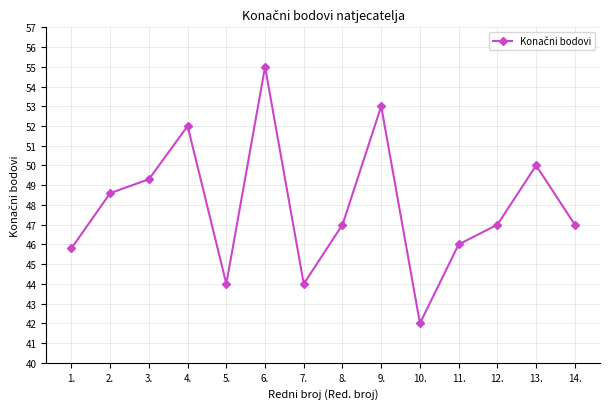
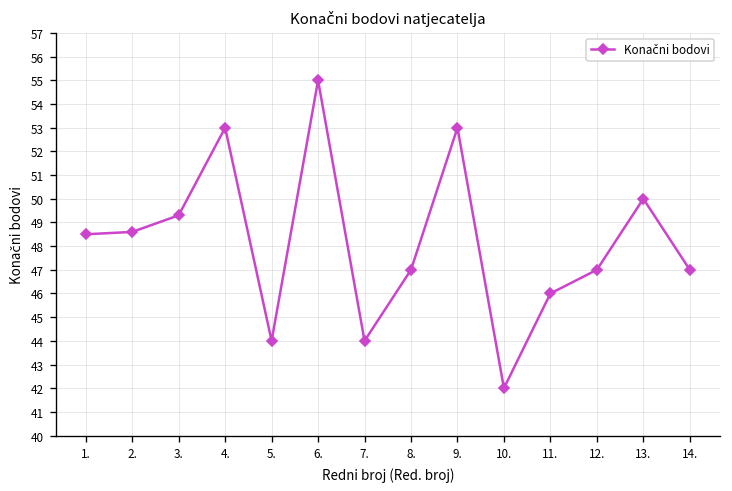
1.: 45.8 -> 48.5
4.: 52 -> 53
